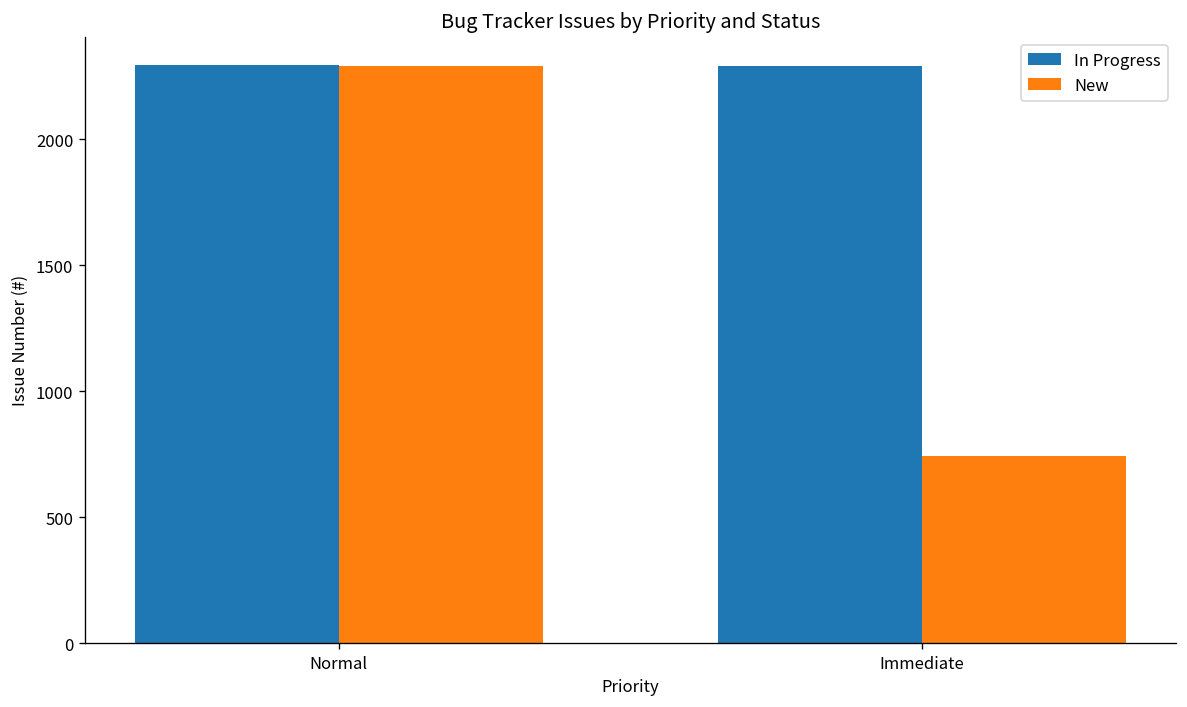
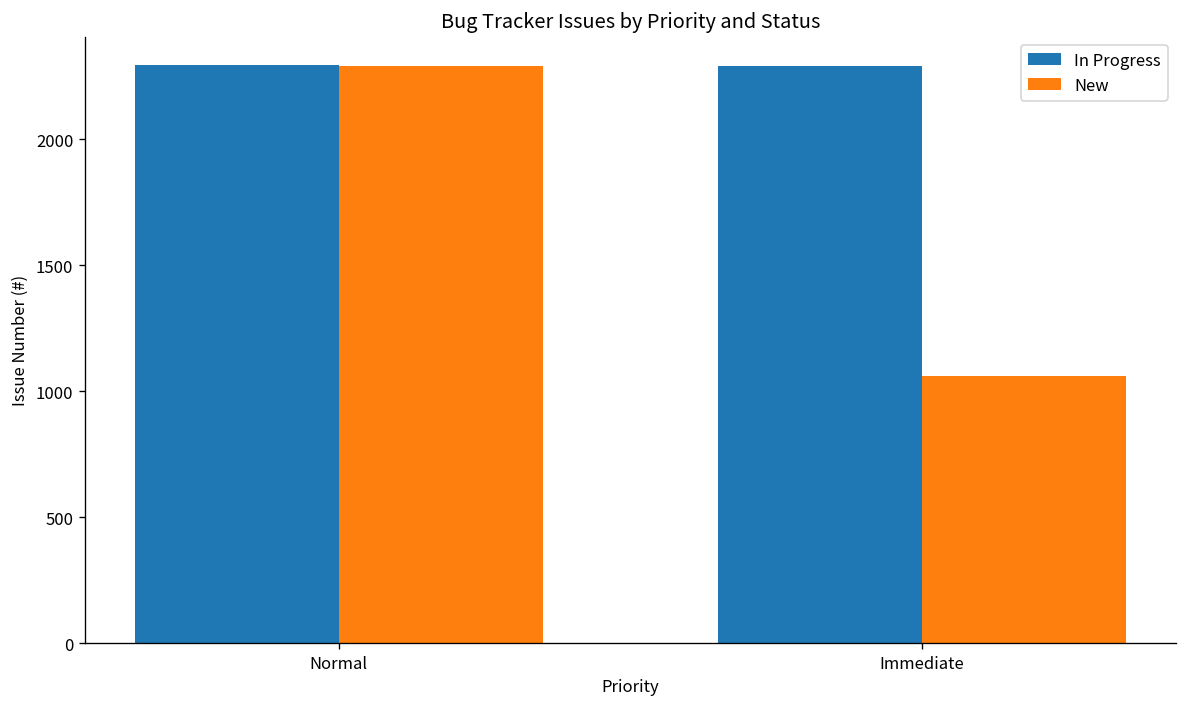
New, Immediate: 740 -> 1060
